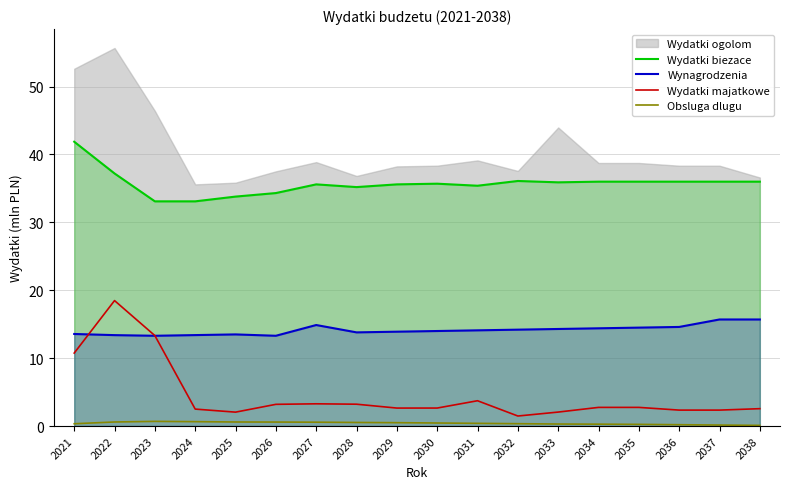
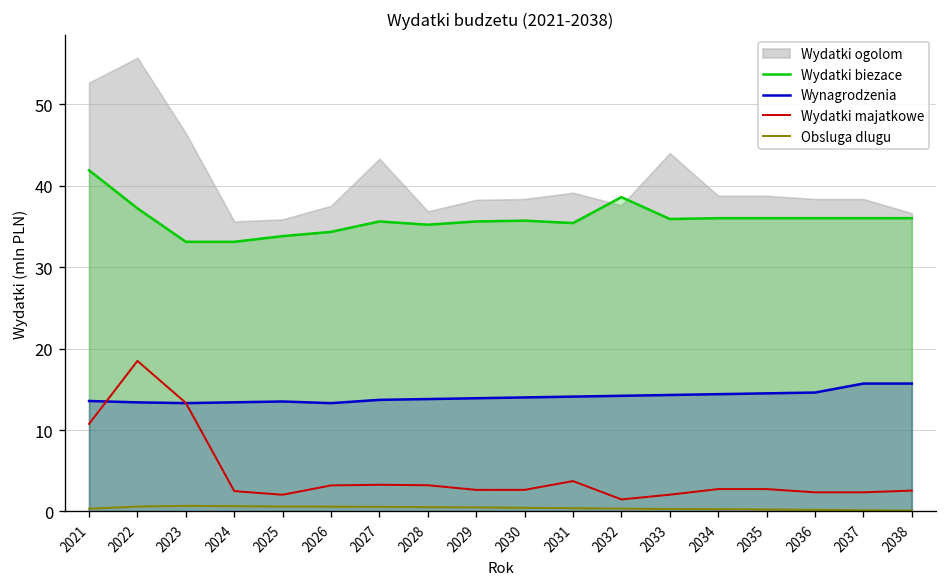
Wydatki ogolom, 2027: 39 -> 43
Wynagrodzenia, 2027: 15 -> 14
Wydatki biezace, 2032: 36 -> 39
